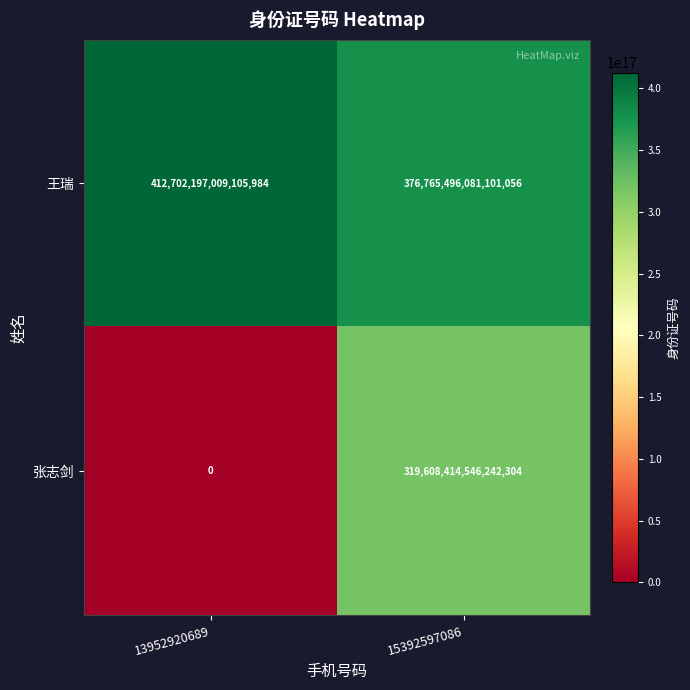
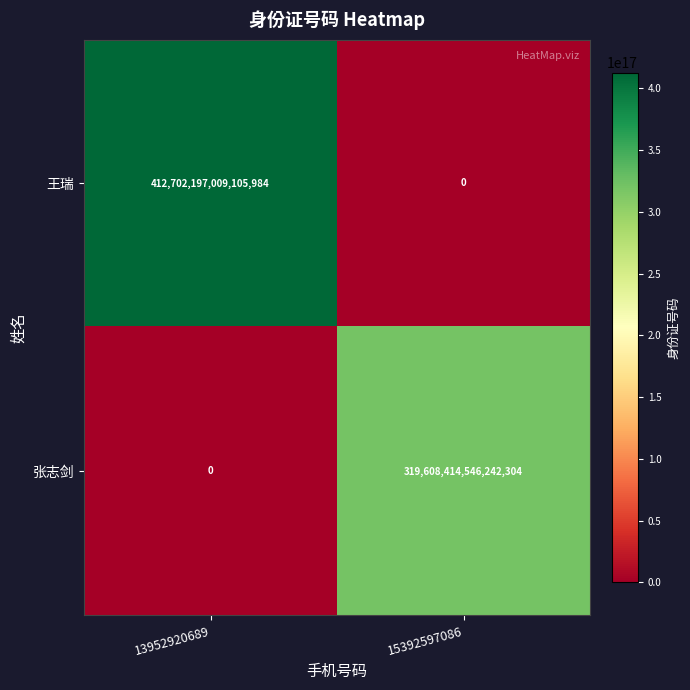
王瑞, 15392597086: 376,765,496,081,101,056 -> 0
